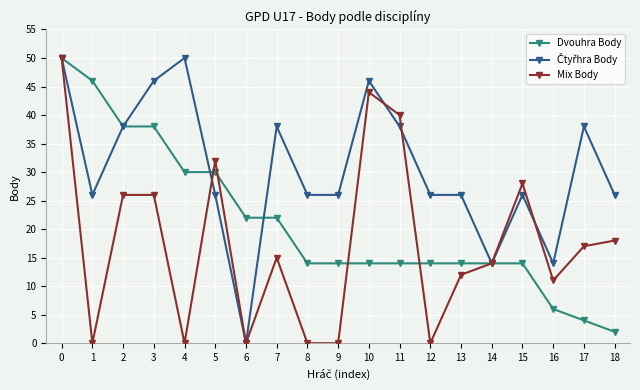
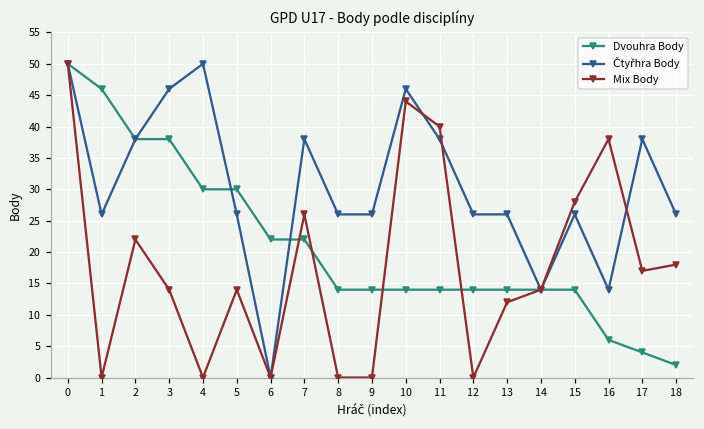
Mix Body, 2: 26 -> 22
Mix Body, 3: 26 -> 14
Mix Body, 5: 32 -> 14
Mix Body, 7: 15 -> 26
Mix Body, 16: 11 -> 38
